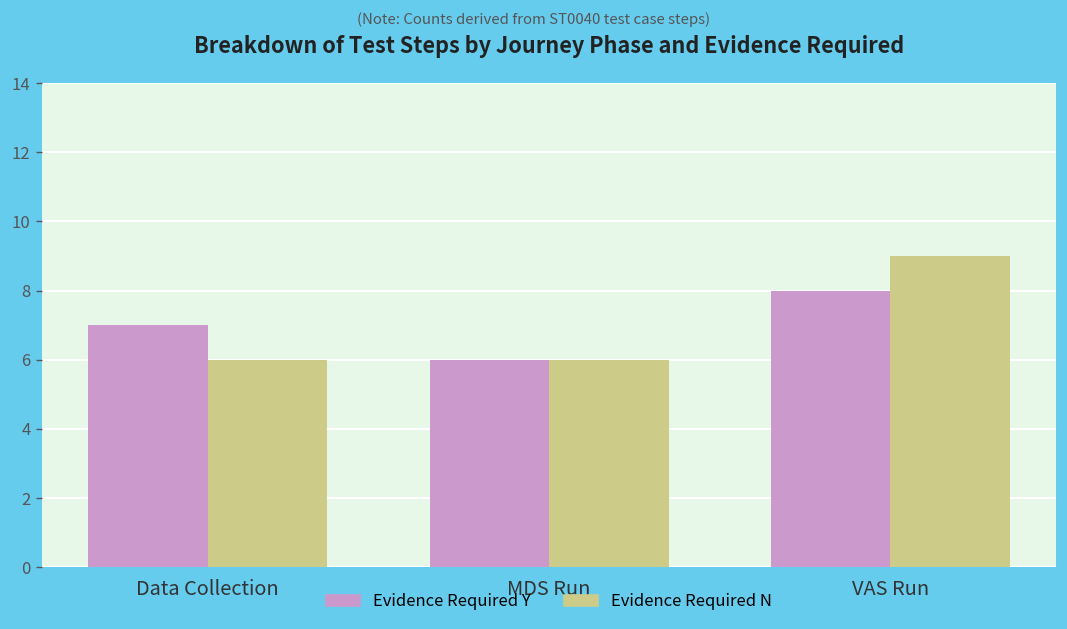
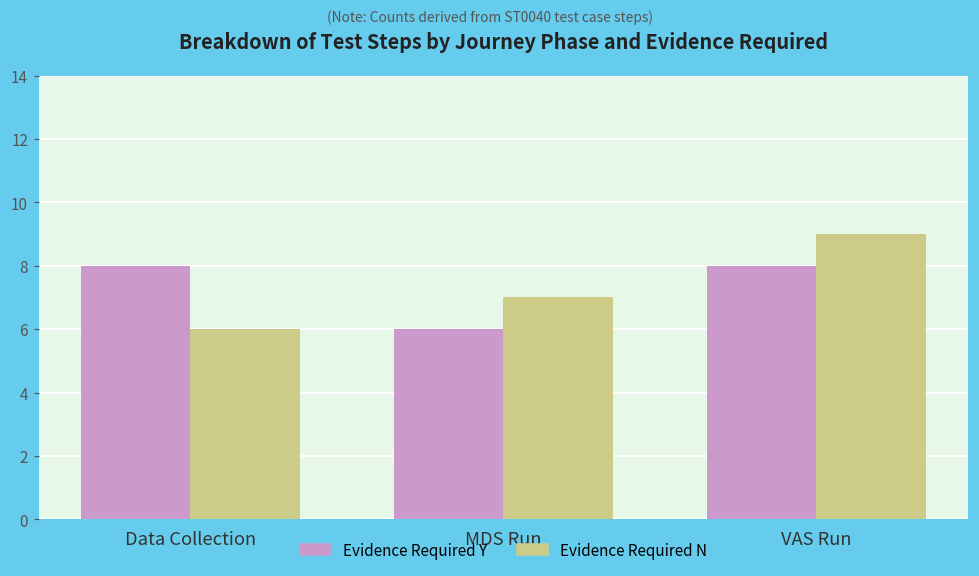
Evidence Required Y, Data Collection: 7 -> 8
Evidence Required N, MDS Run: 6 -> 7
